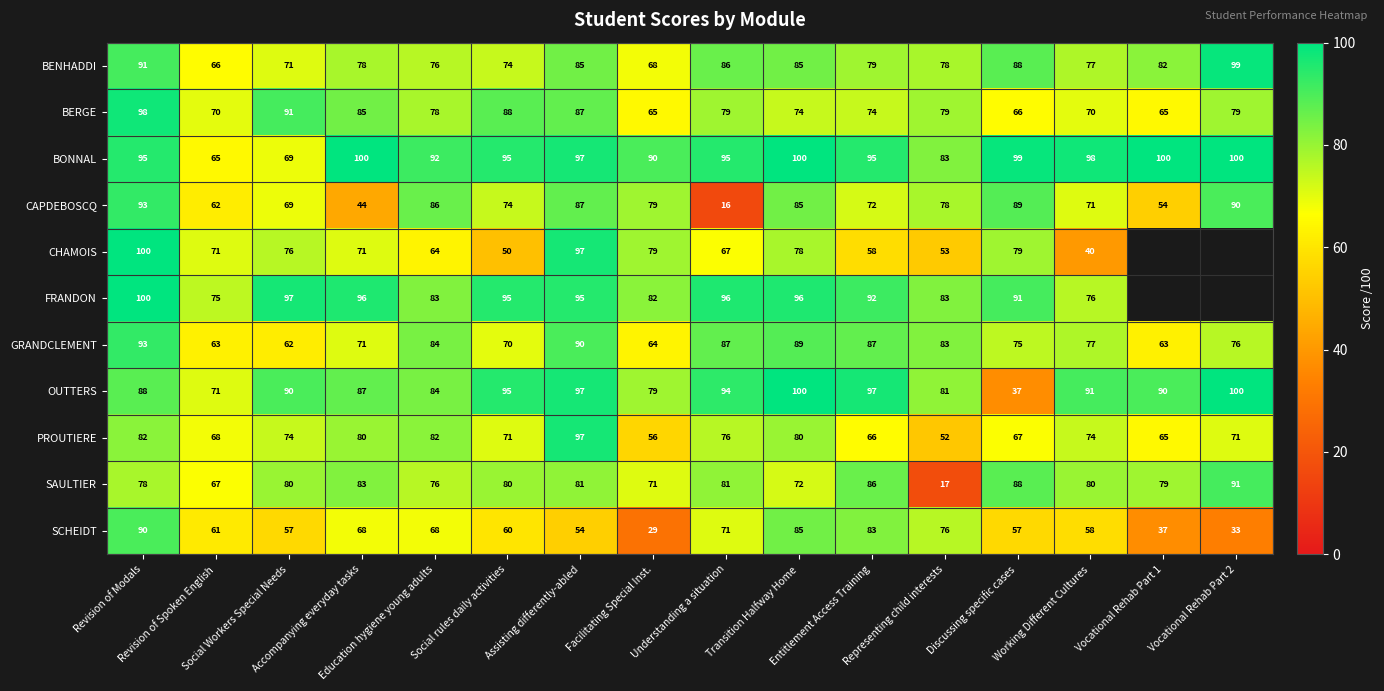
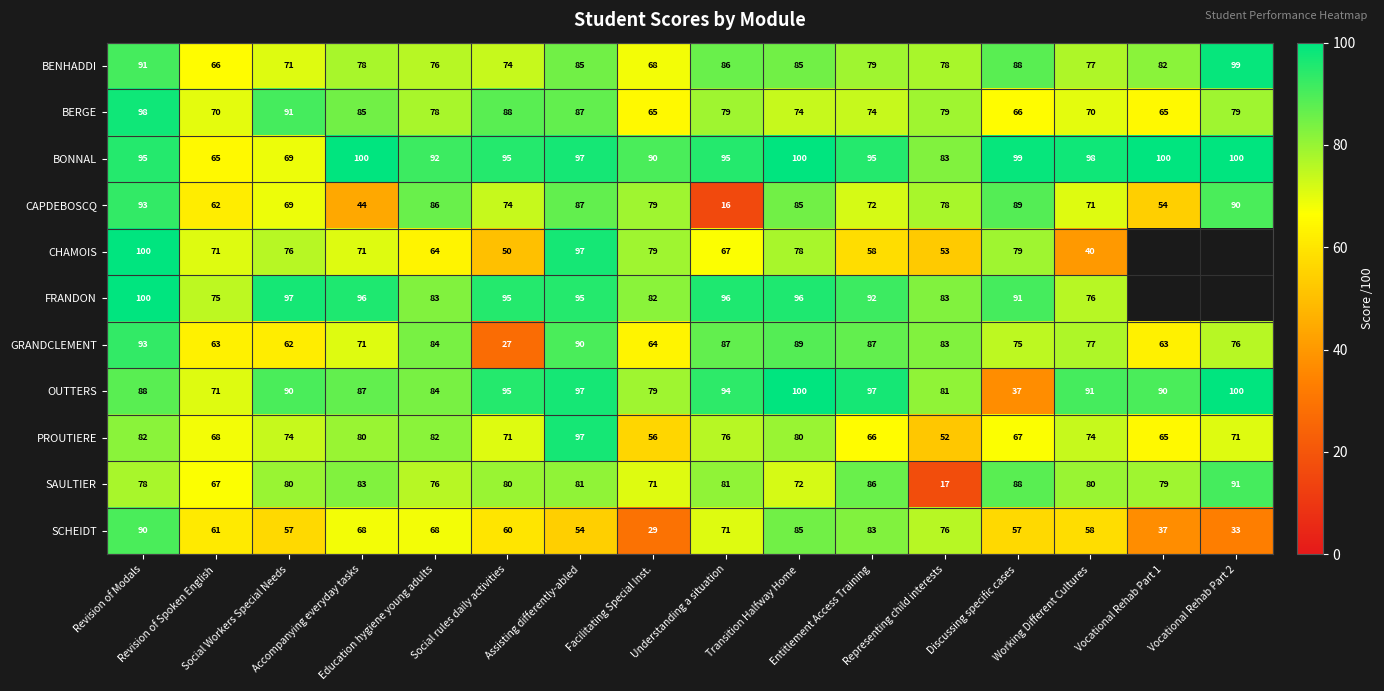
GRANDCLEMENT, Social rules daily activities: 70 -> 27
